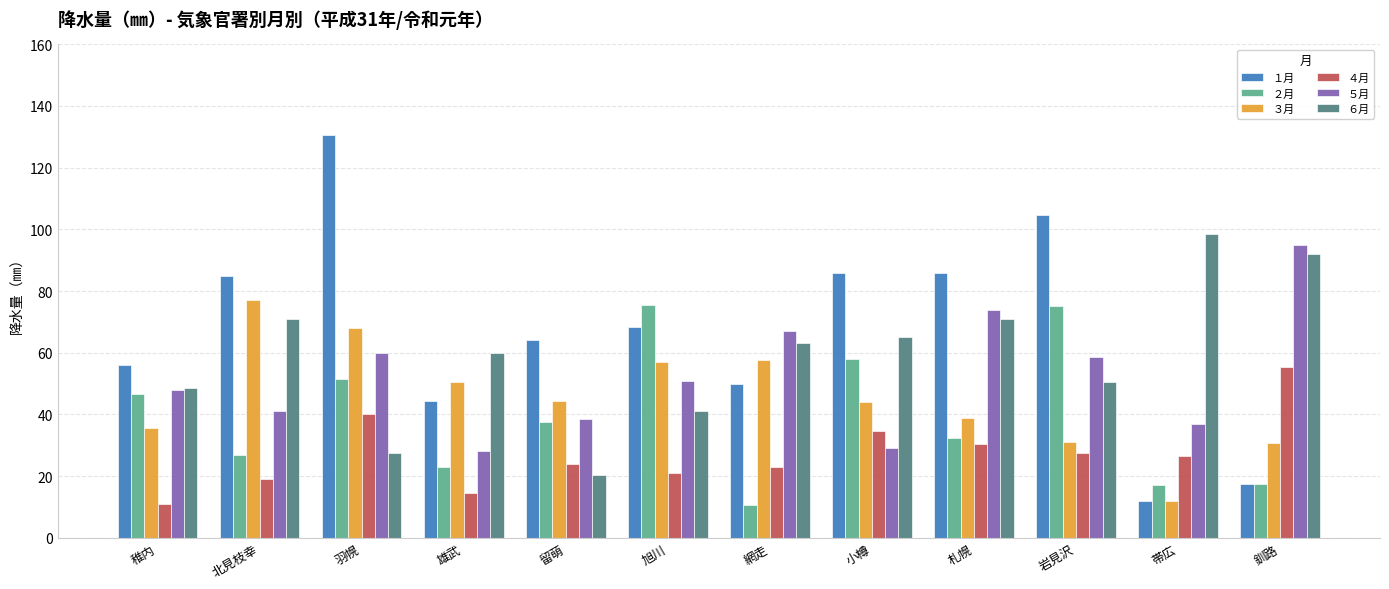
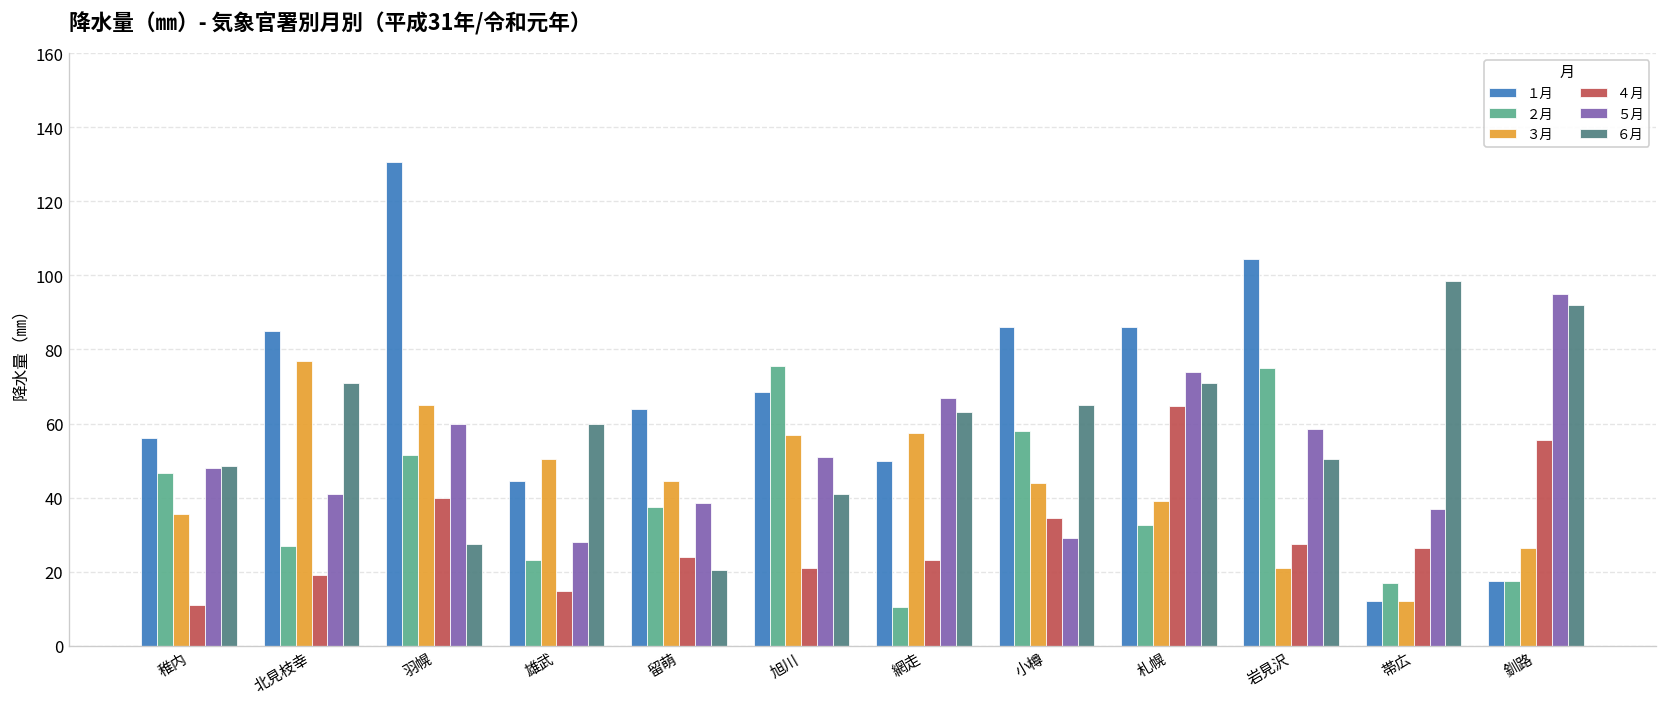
３月, 羽幌: 68 -> 65
４月, 札幌: 31 -> 65
３月, 岩見沢: 31 -> 21
３月, 釧路: 31 -> 27
